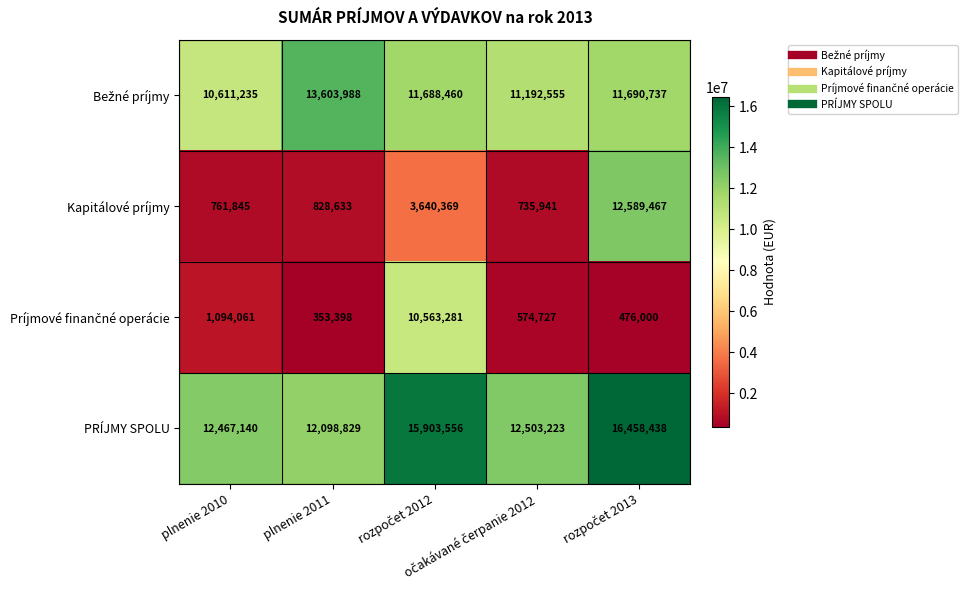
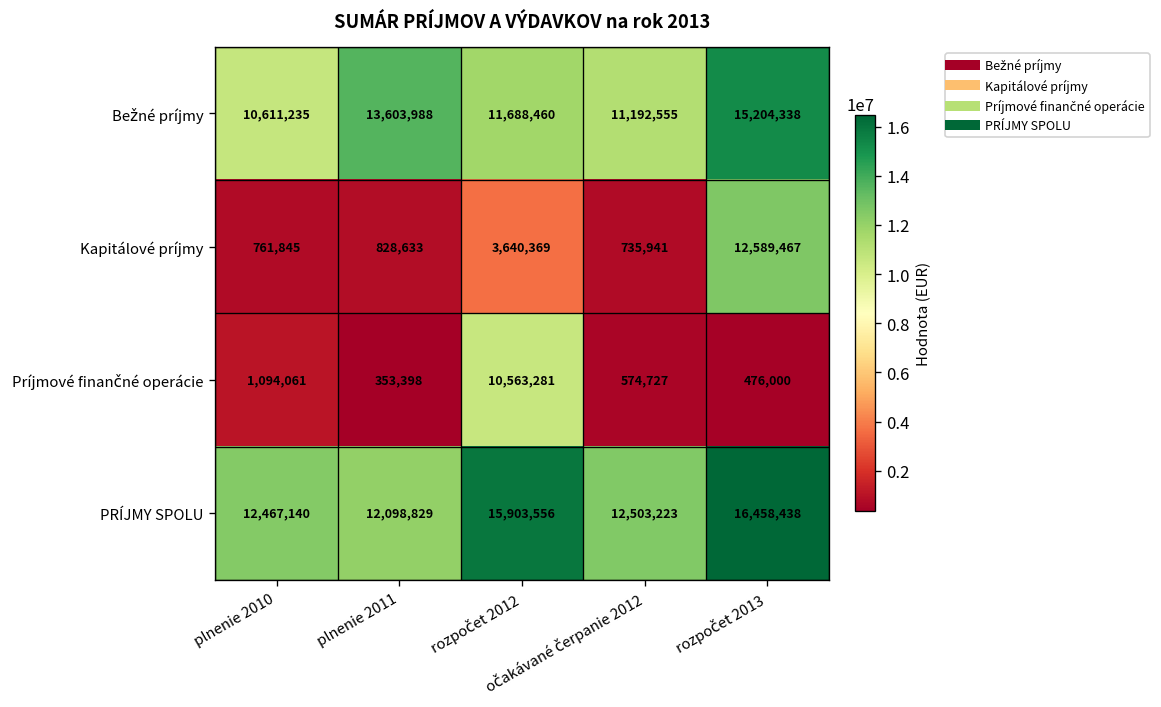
Bežné príjmy, rozpočet 2013: 11,690,737 -> 15,204,338
